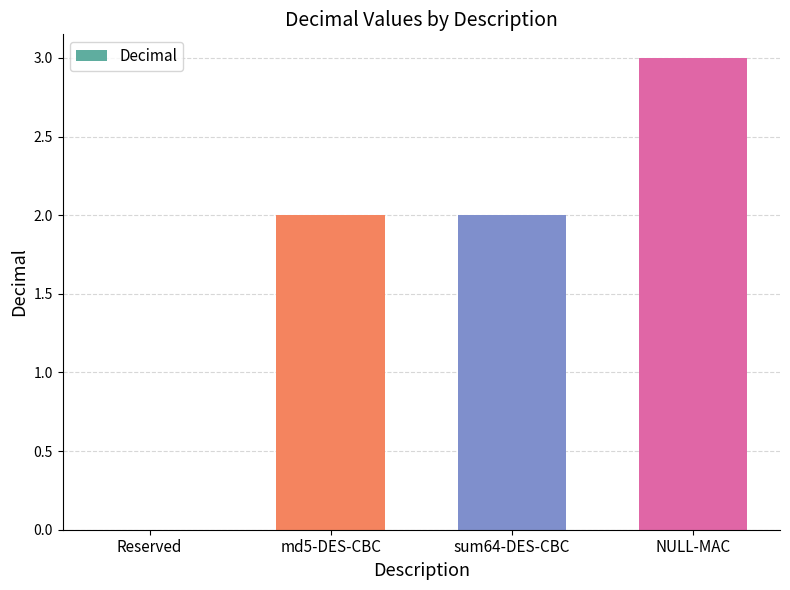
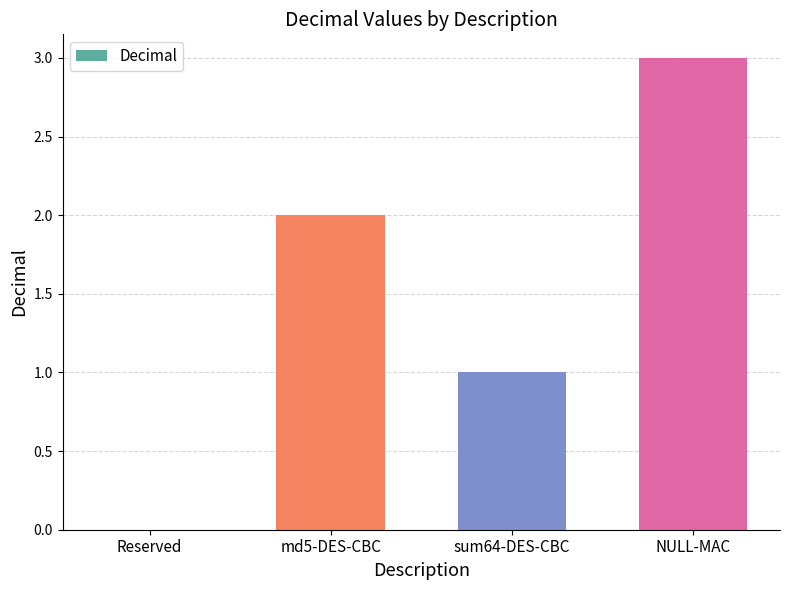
sum64-DES-CBC: 2 -> 1
